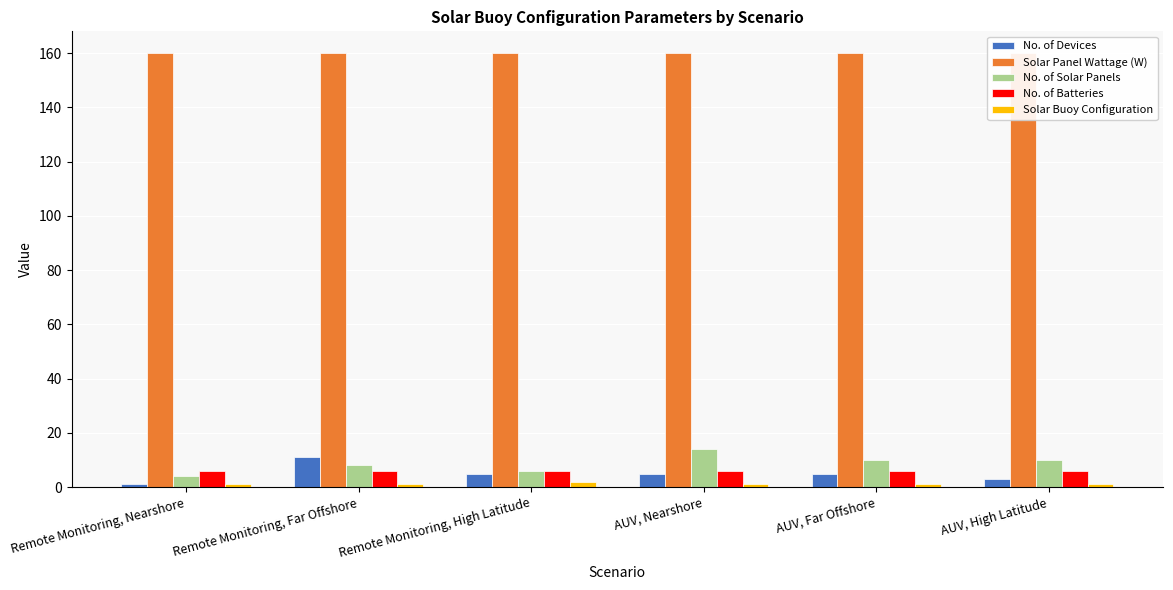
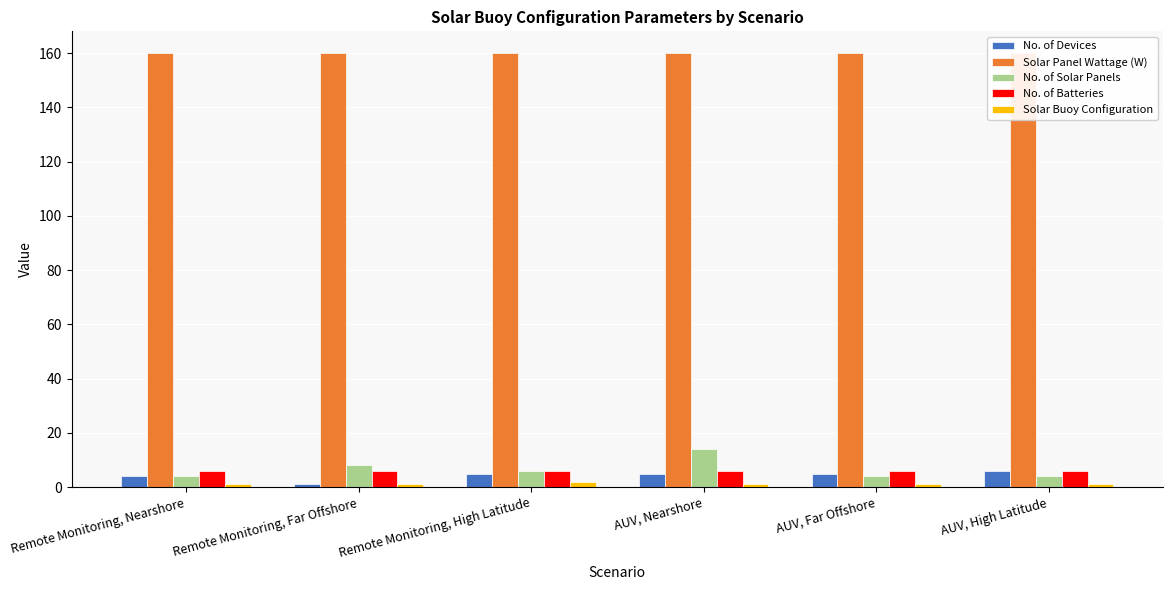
No. of Devices, Remote Monitoring, Nearshore: 1 -> 4
No. of Devices, Remote Monitoring, Far Offshore: 11 -> 1
No. of Solar Panels, AUV, Far Offshore: 10 -> 4
No. of Devices, AUV, High Latitude: 3 -> 6
No. of Solar Panels, AUV, High Latitude: 10 -> 4
